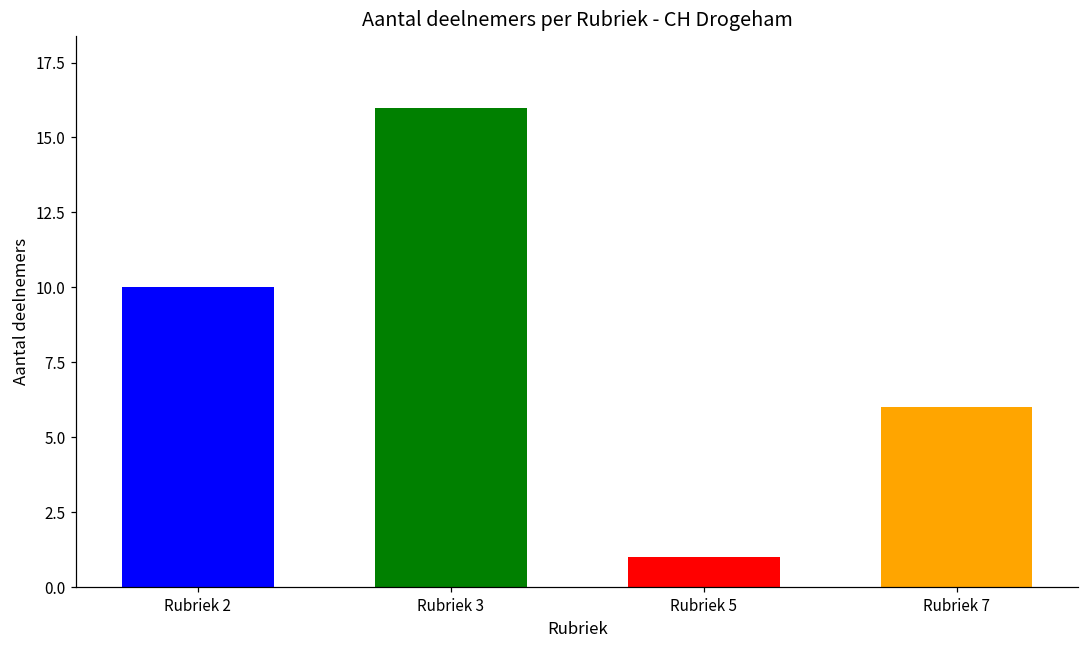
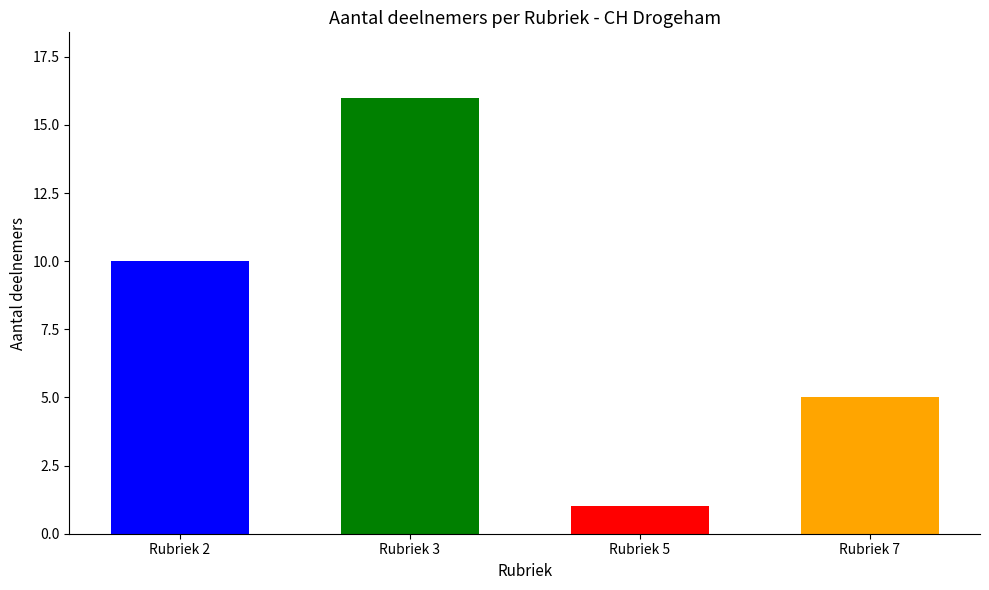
Rubriek 7: 6 -> 5
